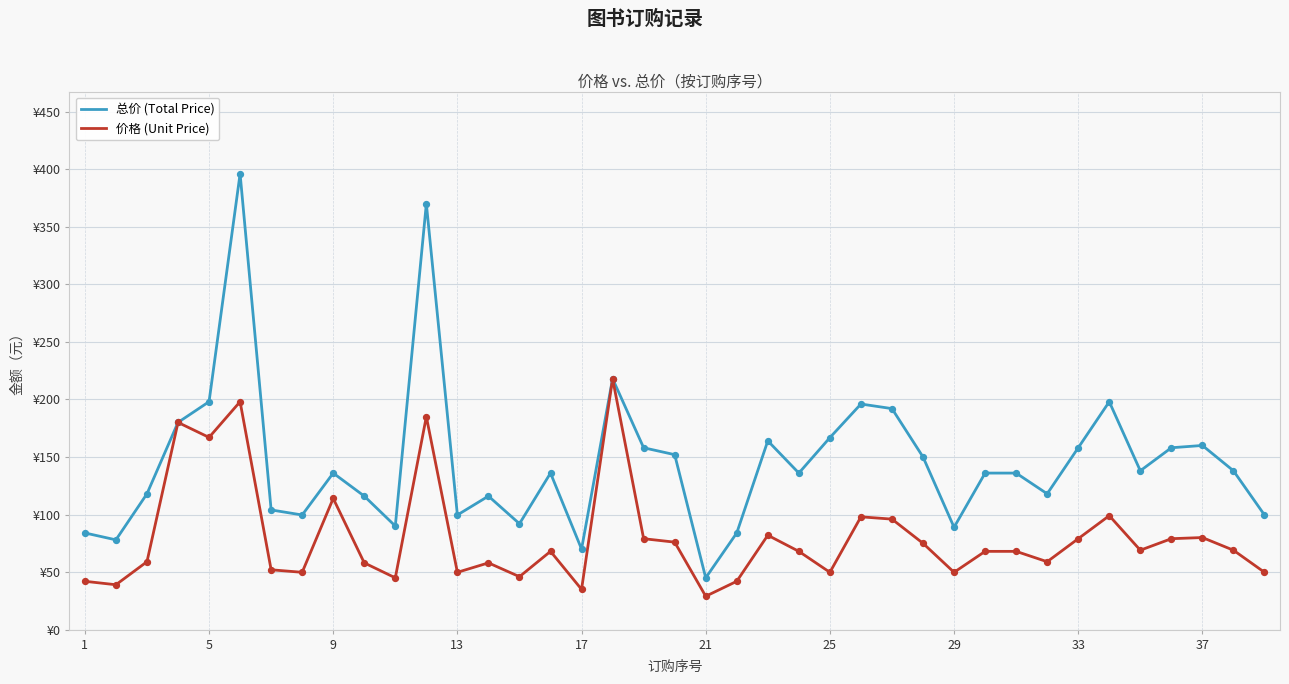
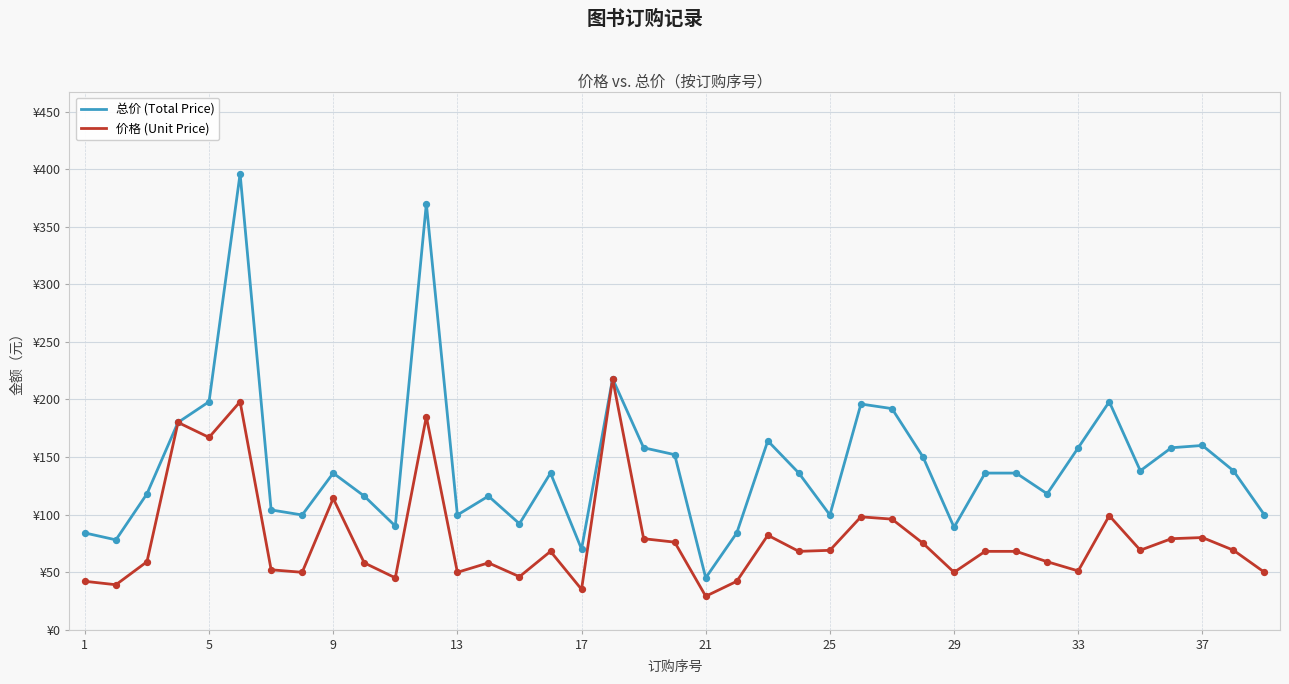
总价 (Total Price), 25: ¥167 -> ¥100
价格 (Unit Price), 25: ¥50 -> ¥69
价格 (Unit Price), 33: ¥79 -> ¥51
